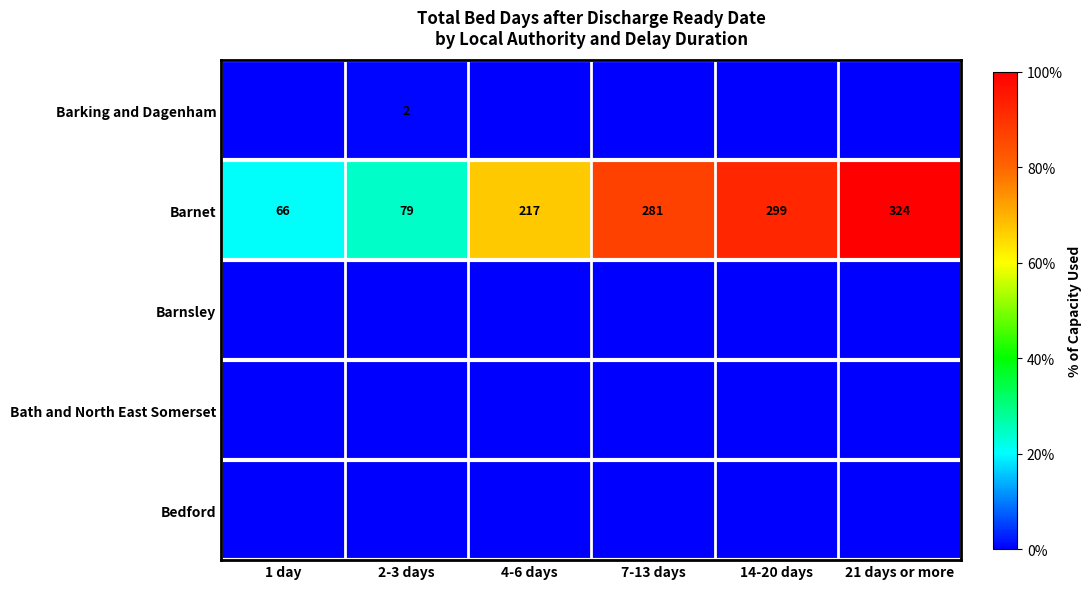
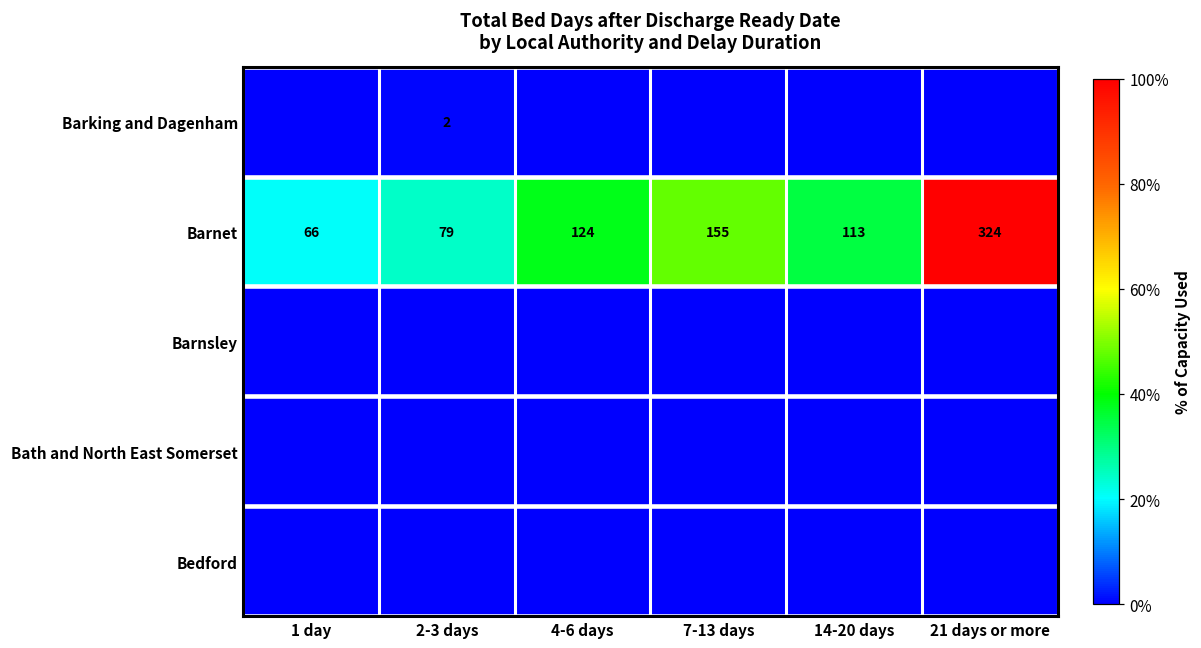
Barnet, 4-6 days: 217 -> 124
Barnet, 7-13 days: 281 -> 155
Barnet, 14-20 days: 299 -> 113
